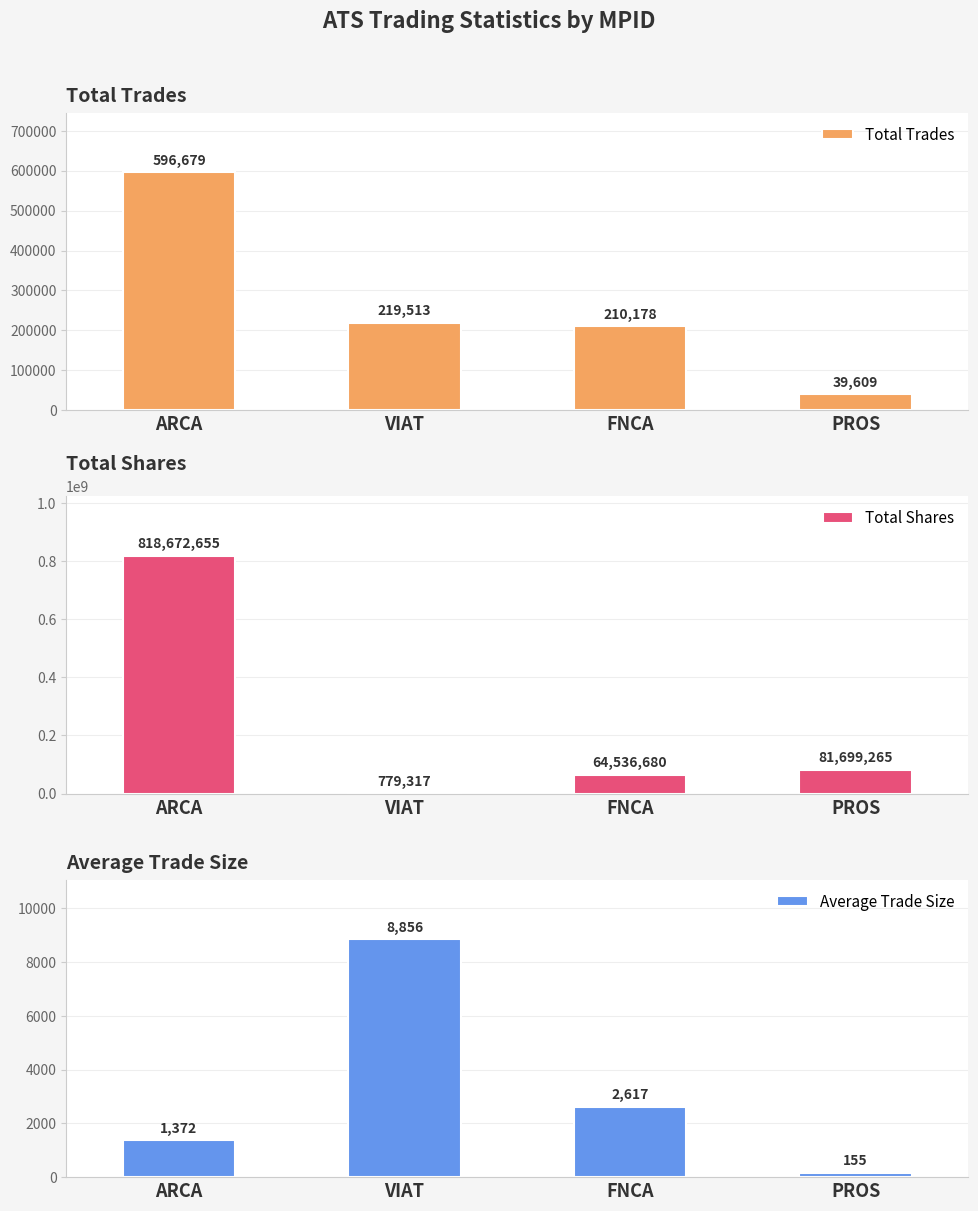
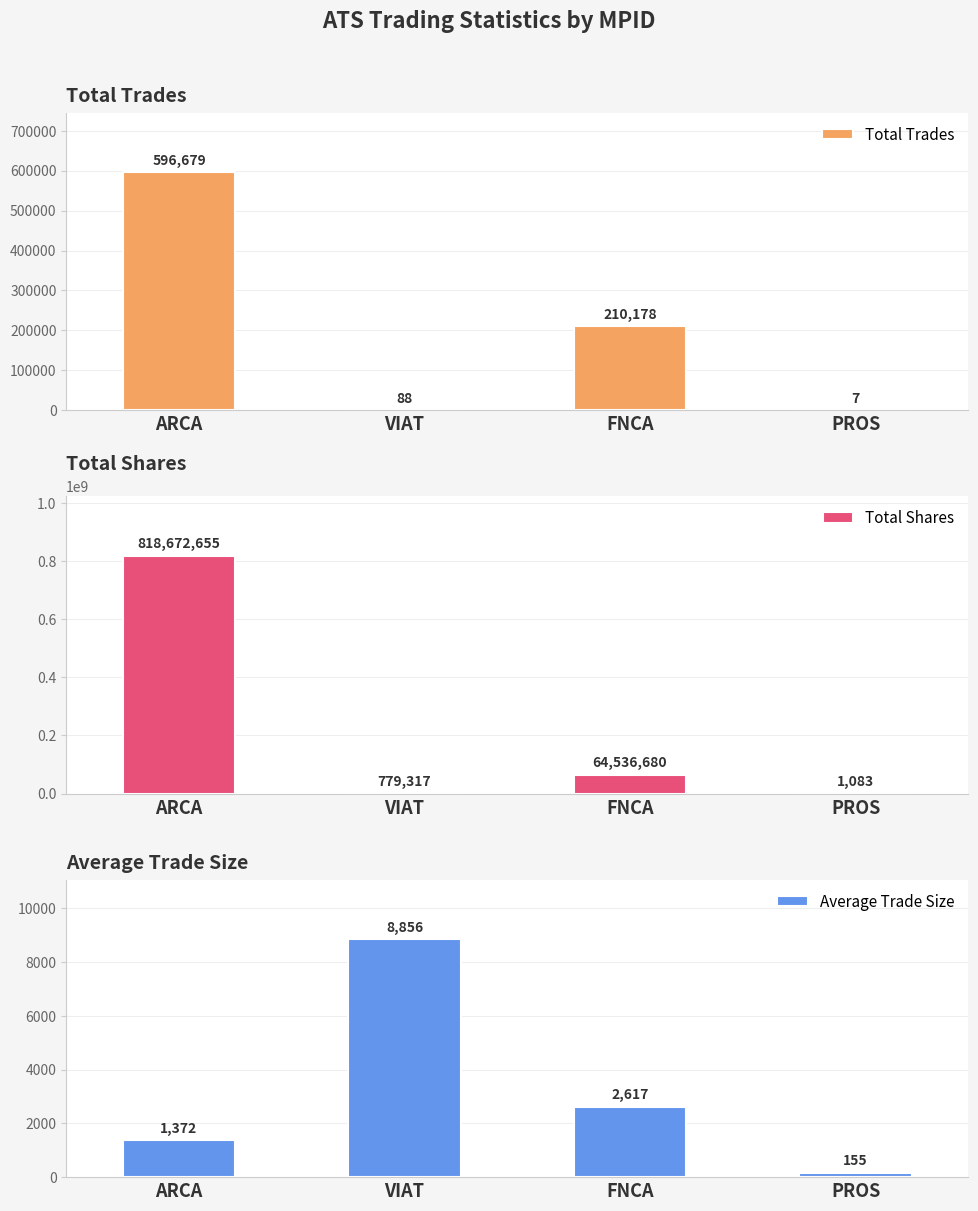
Total Trades, VIAT: 219,513 -> 88
Total Trades, PROS: 39,609 -> 7
Total Shares, PROS: 81,699,265 -> 1,083
